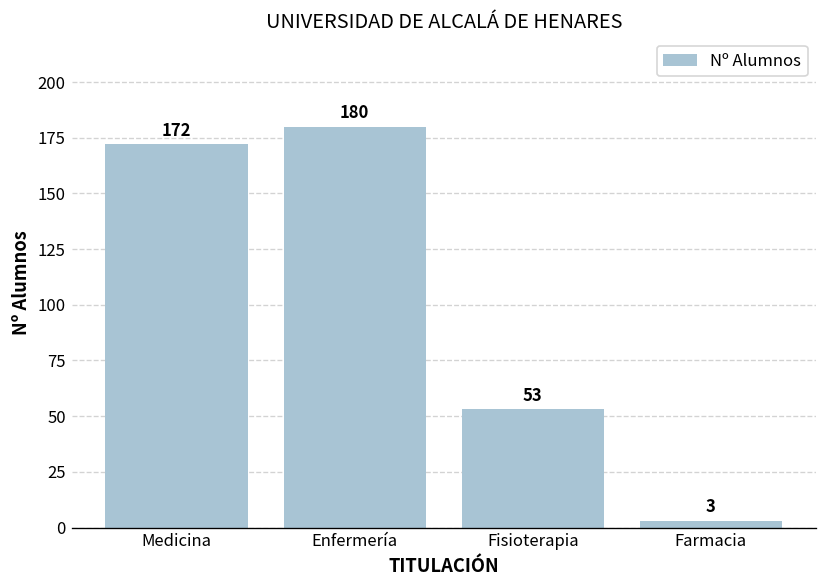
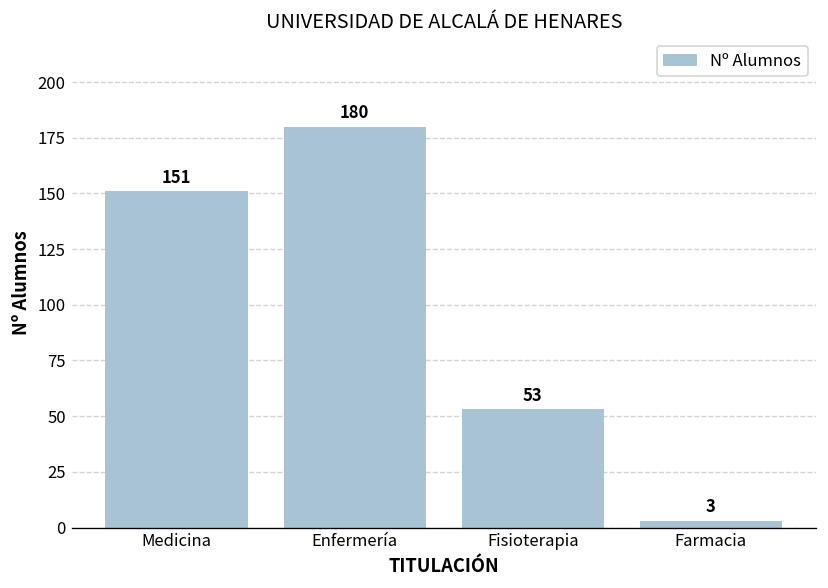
Medicina: 172 -> 151
